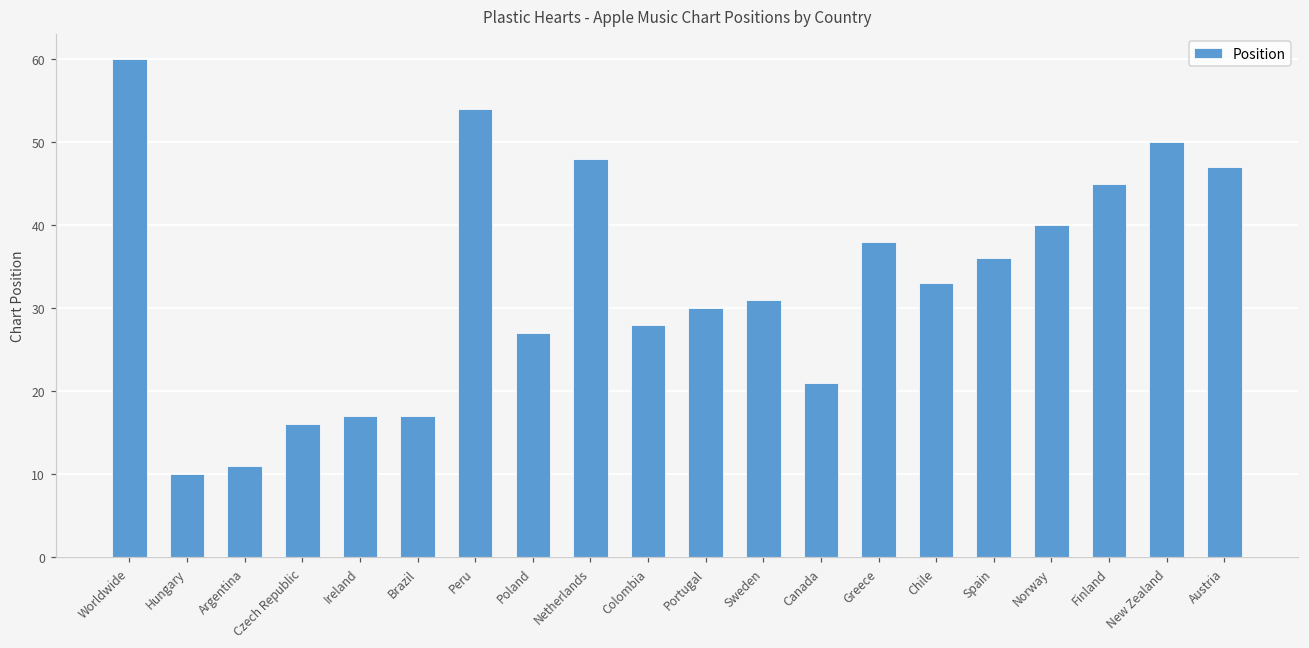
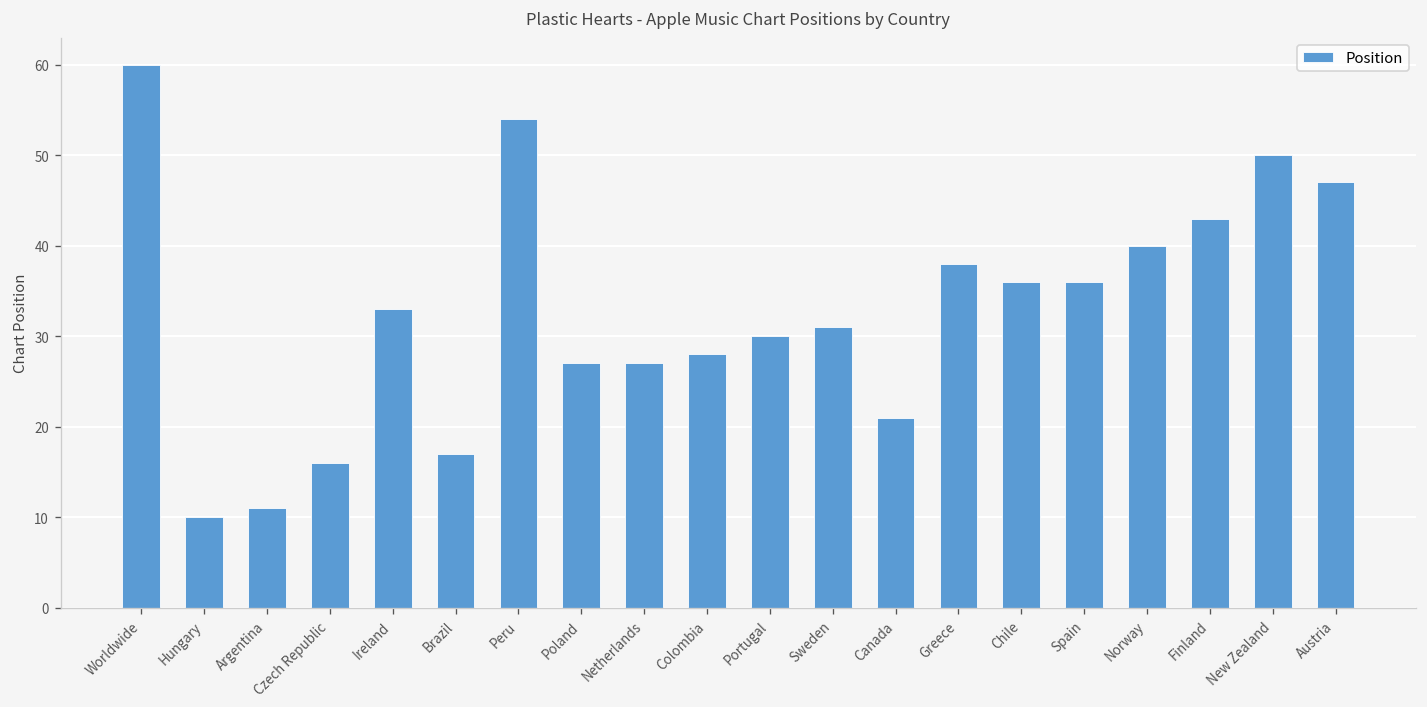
Ireland: 17 -> 33
Netherlands: 48 -> 27
Chile: 33 -> 36
Finland: 45 -> 43
